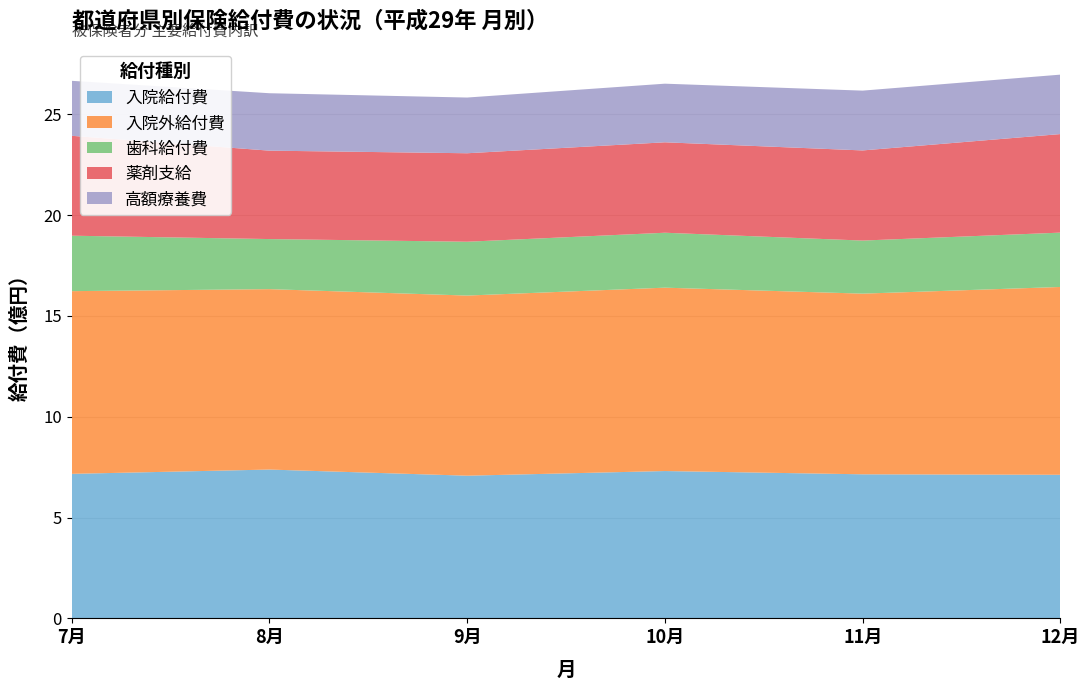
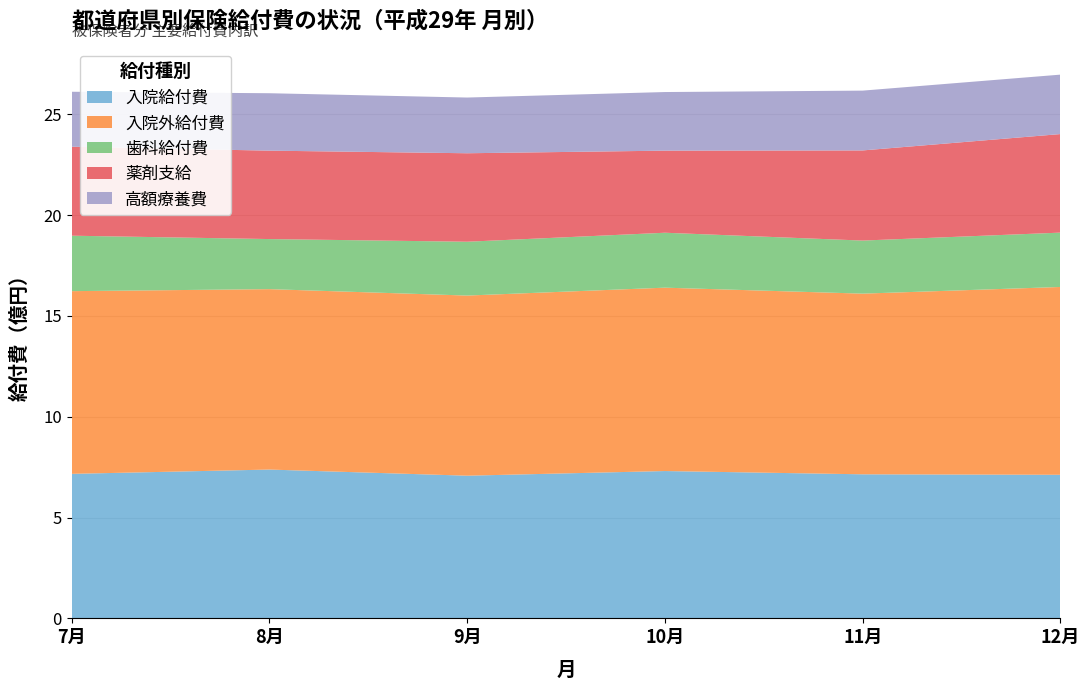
薬剤支給, 7月: 5.0 -> 4.4
薬剤支給, 10月: 4.5 -> 4.1
